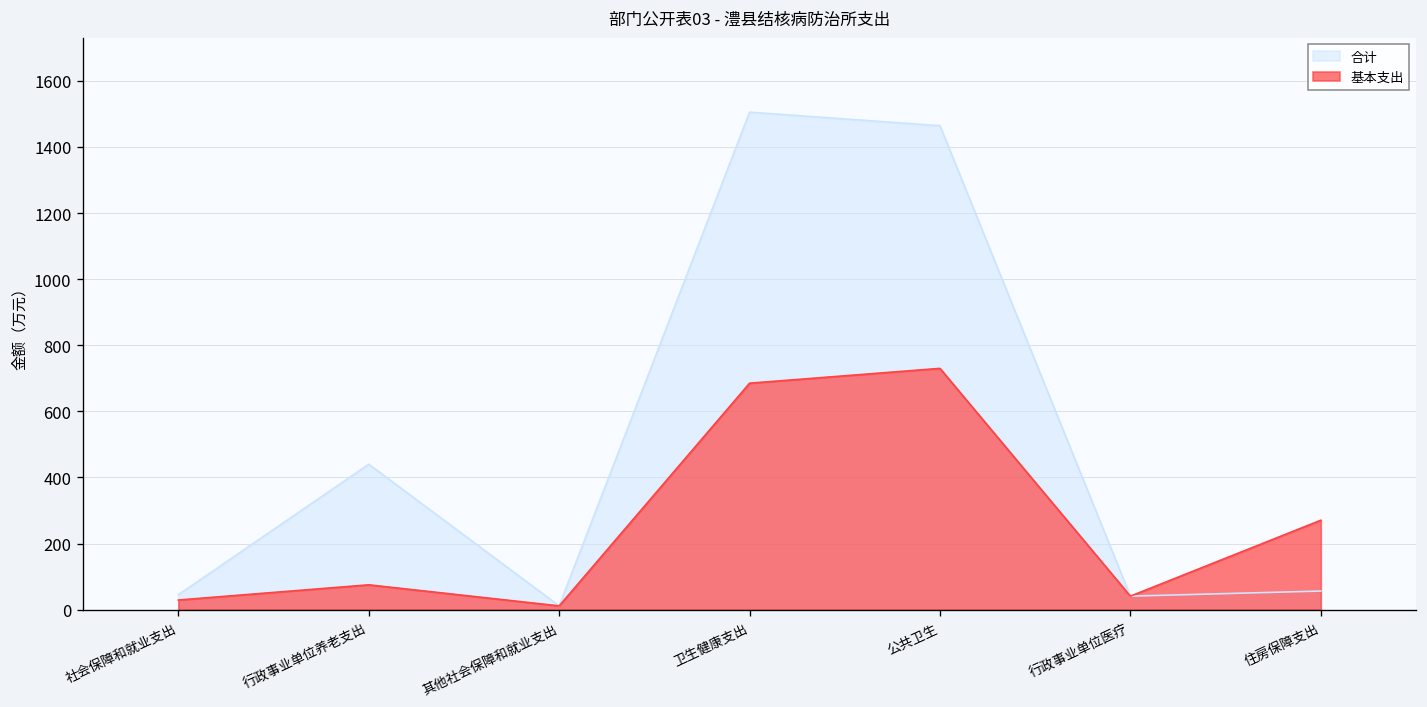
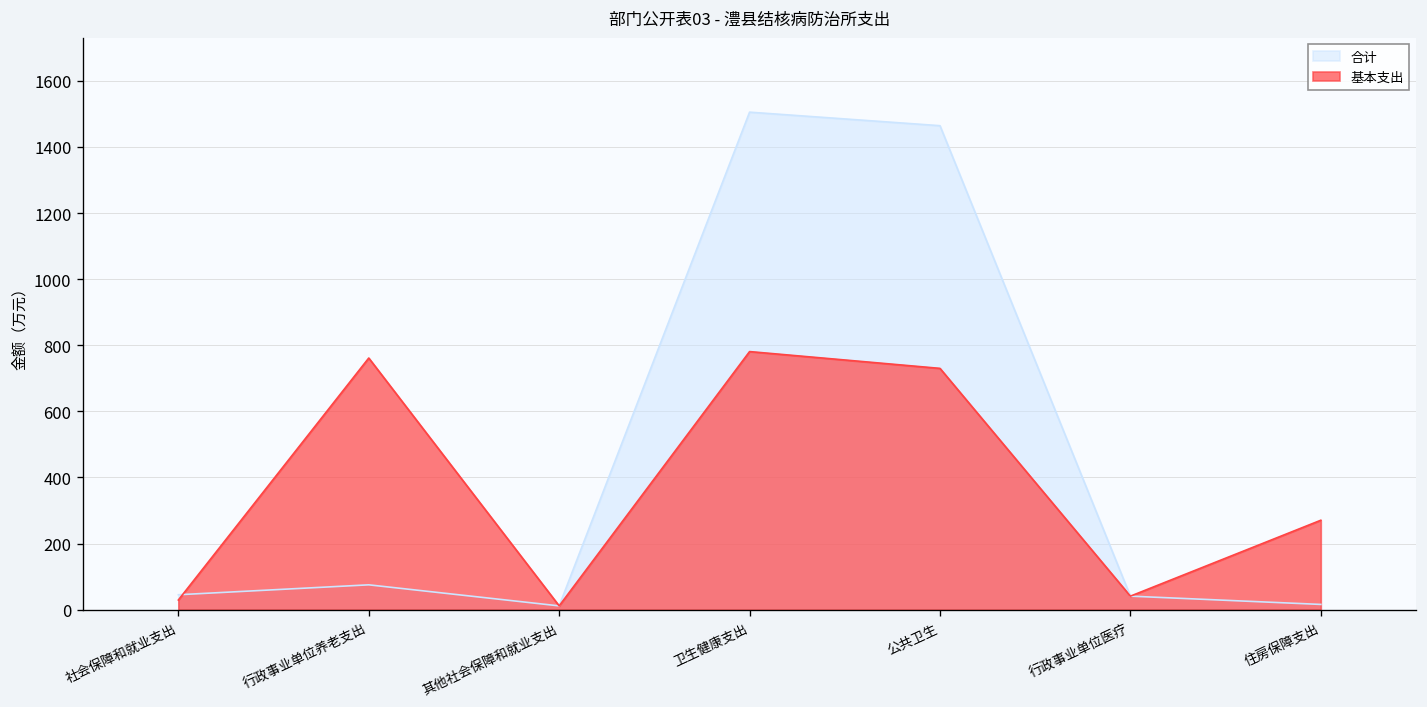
合计, 行政事业单位养老支出: 440 -> 80
基本支出, 行政事业单位养老支出: 80 -> 760
基本支出, 卫生健康支出: 690 -> 780
合计, 住房保障支出: 60 -> 20
